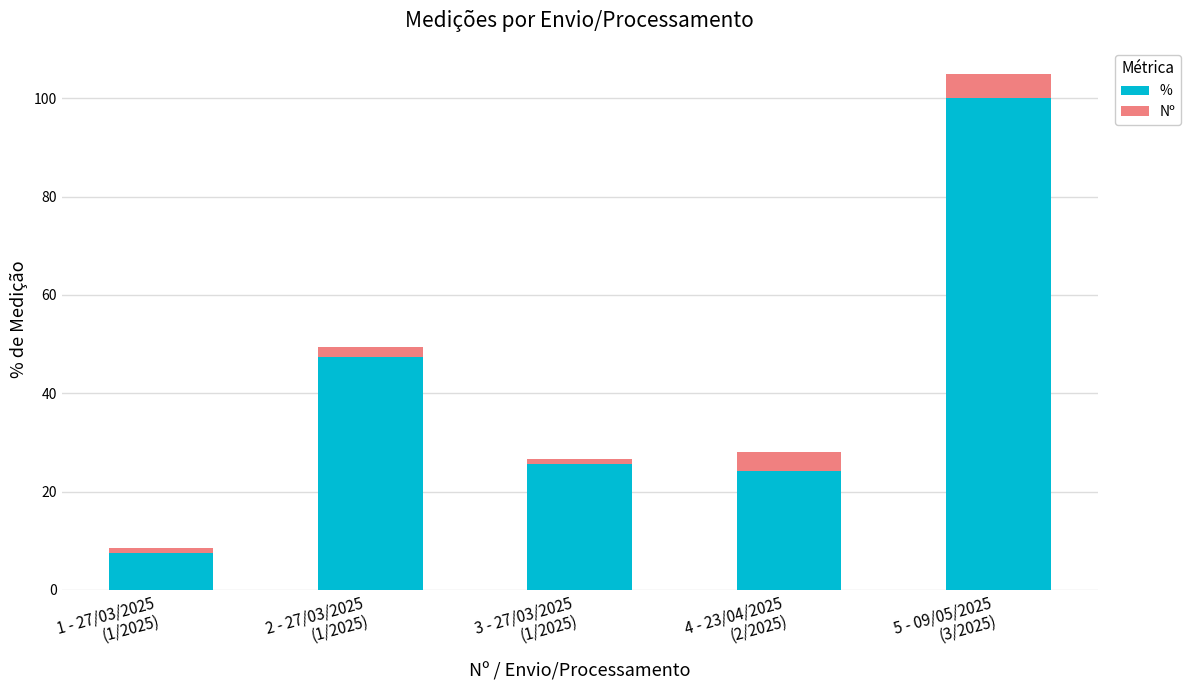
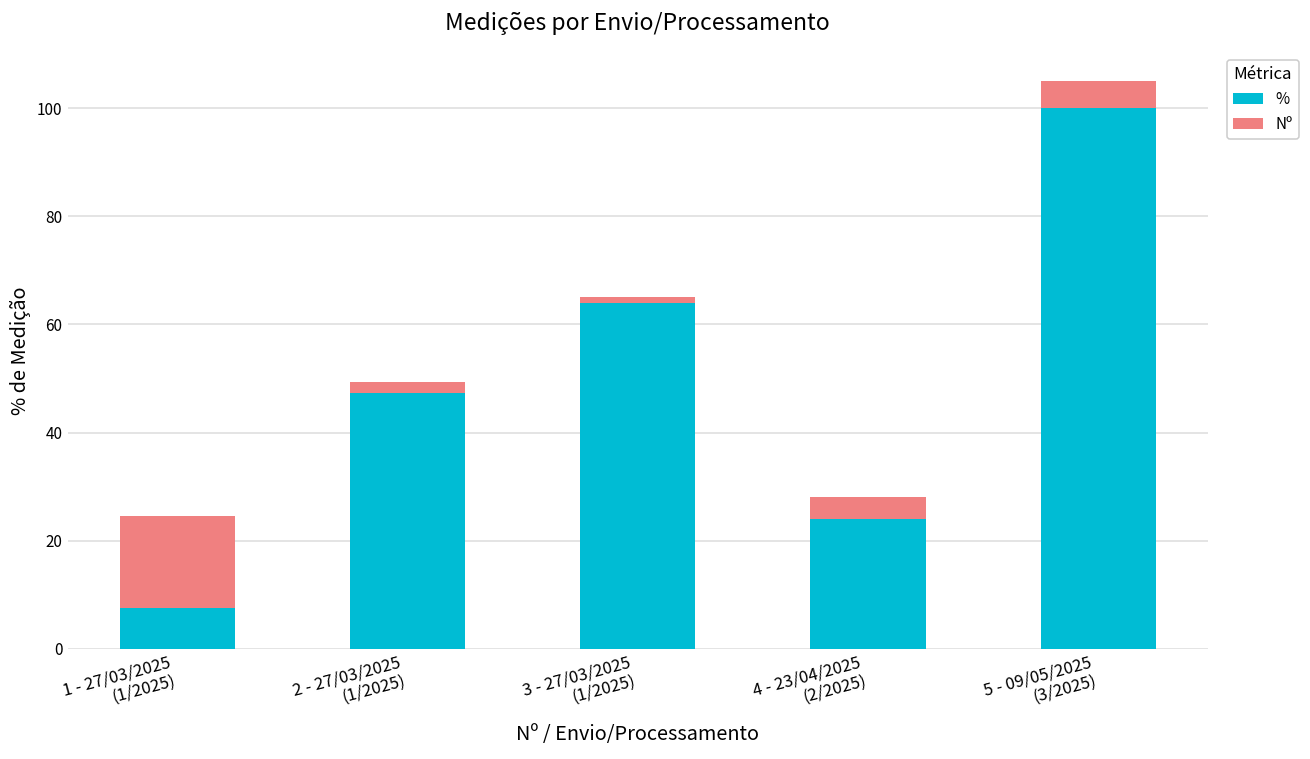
Nº, 1 - 27/03/2025 (1/2025): 1 -> 17
%, 3 - 27/03/2025 (1/2025): 26 -> 64
